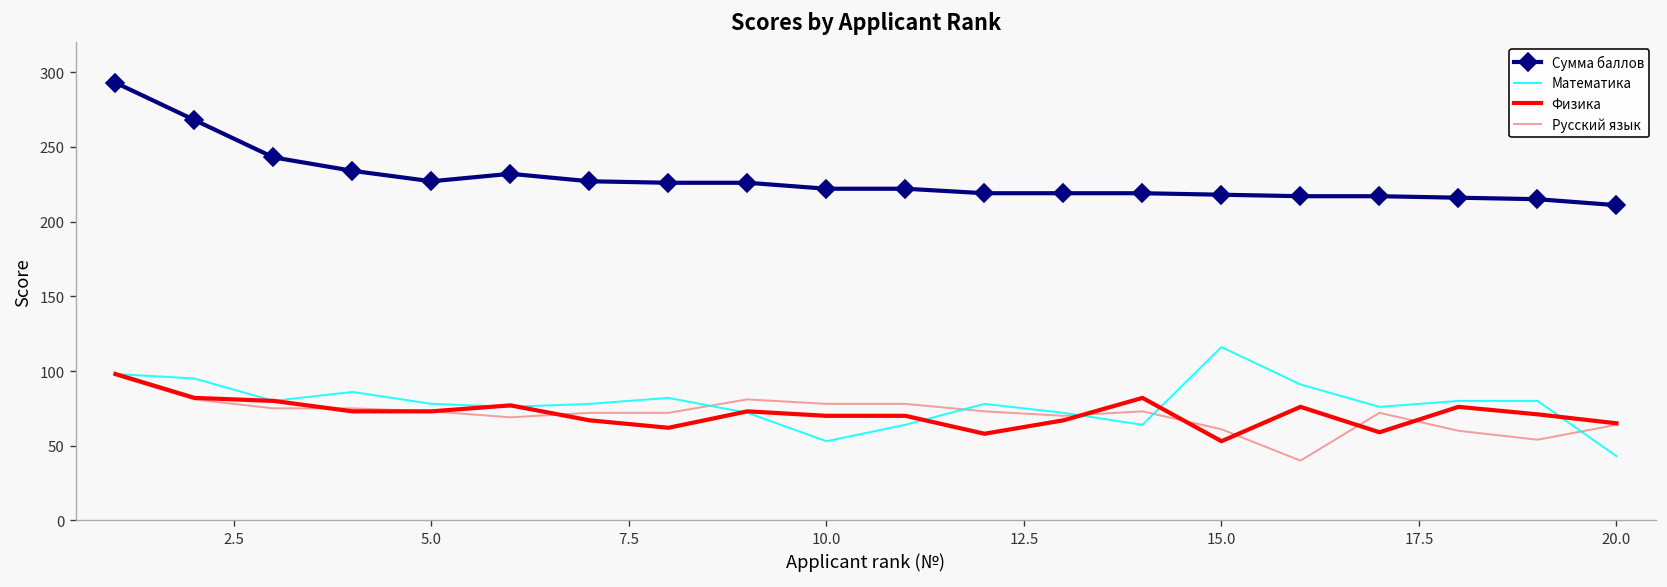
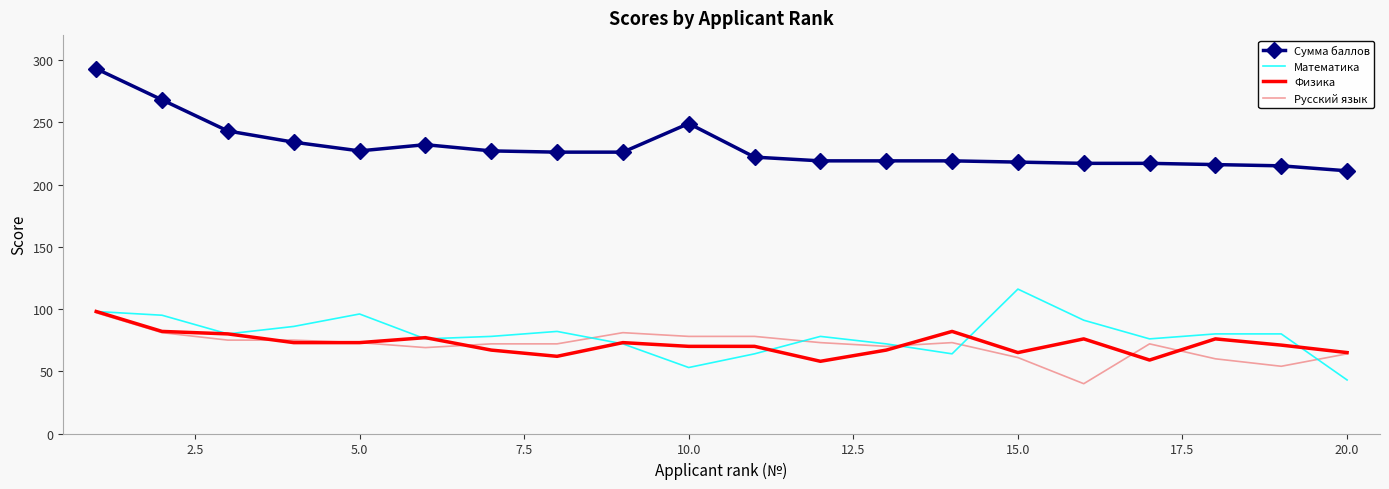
Математика, 5.0: 78 -> 96
Сумма баллов, 10.0: 222 -> 249
Физика, 15.0: 53 -> 65
